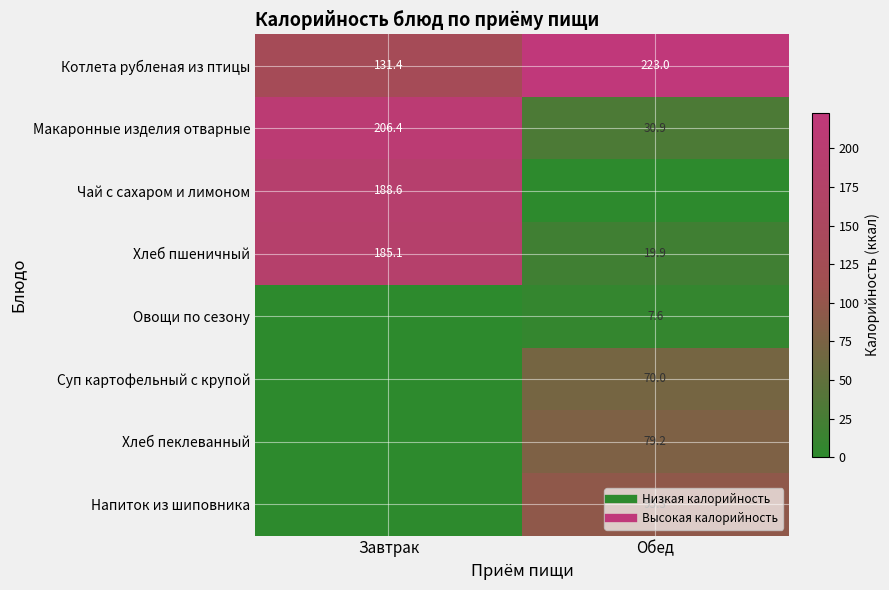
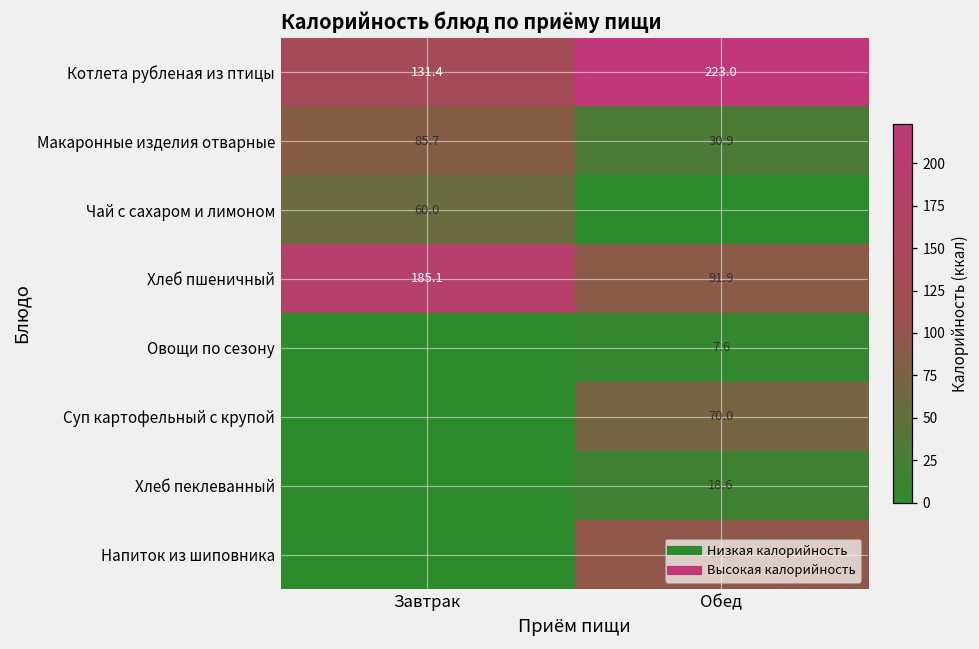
Макаронные изделия отварные, Завтрак: 206.4 -> 85.7
Чай с сахаром и лимоном, Завтрак: 188.6 -> 60.0
Хлеб пшеничный, Обед: 19.9 -> 91.9
Хлеб пеклеванный, Обед: 79.2 -> 18.6
